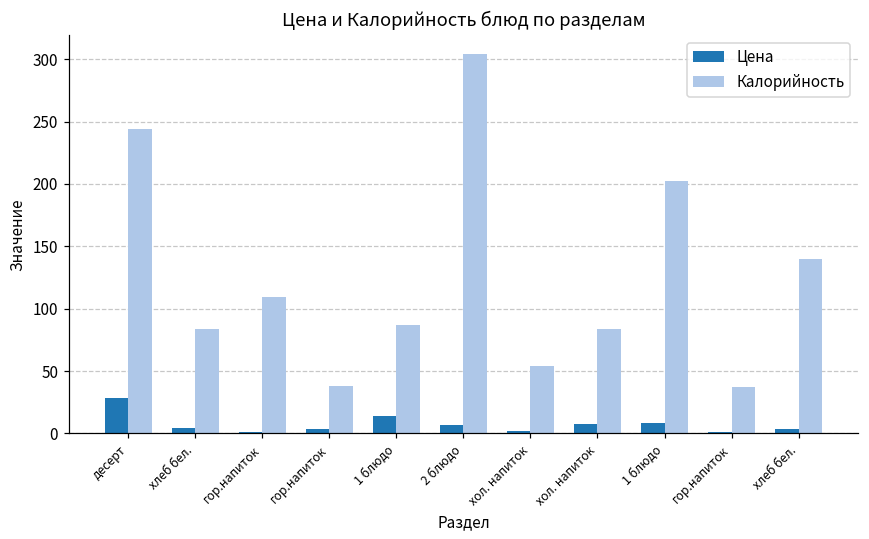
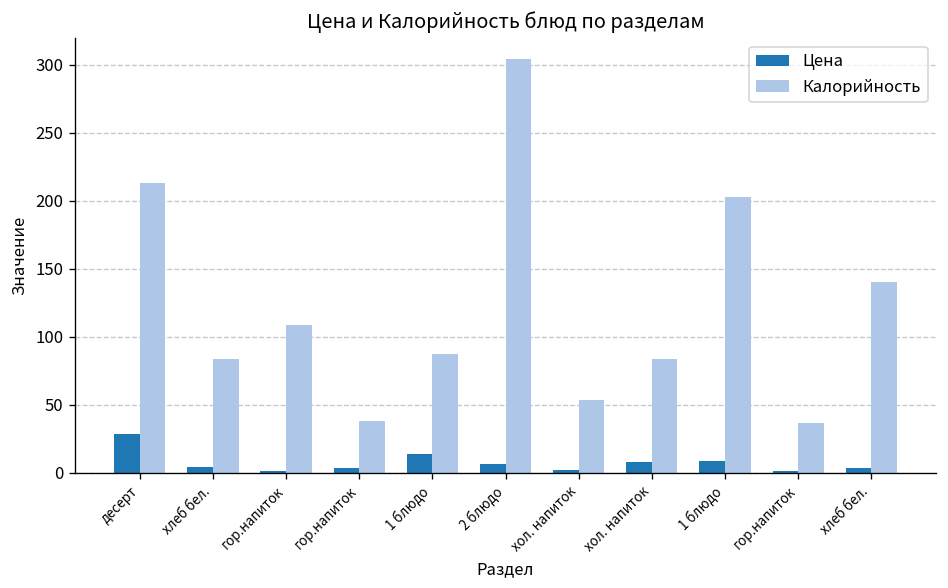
Калорийность, десерт: 244 -> 213
